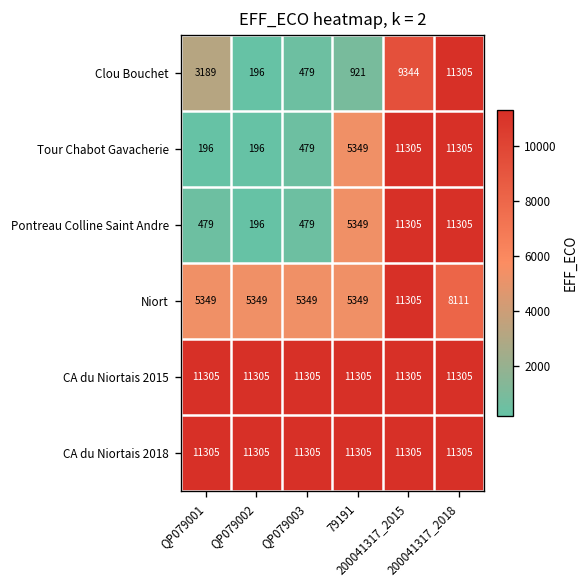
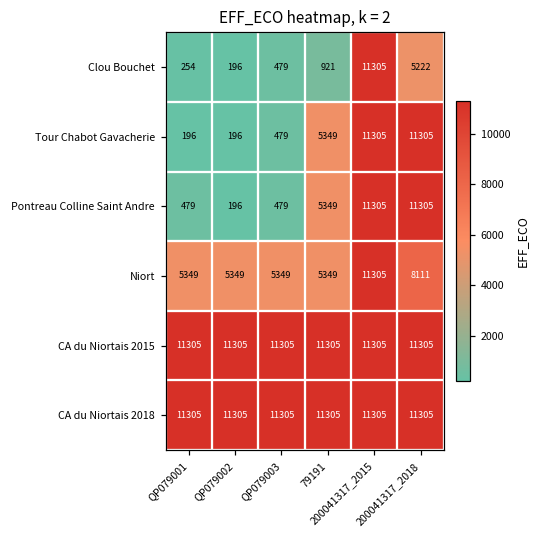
Clou Bouchet, QP079001: 3189 -> 254
Clou Bouchet, 200041317_2015: 9344 -> 11305
Clou Bouchet, 200041317_2018: 11305 -> 5222
